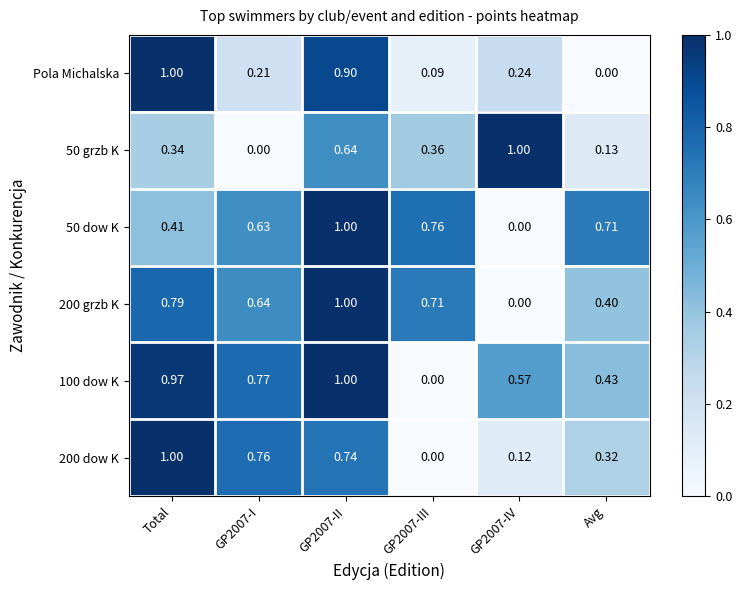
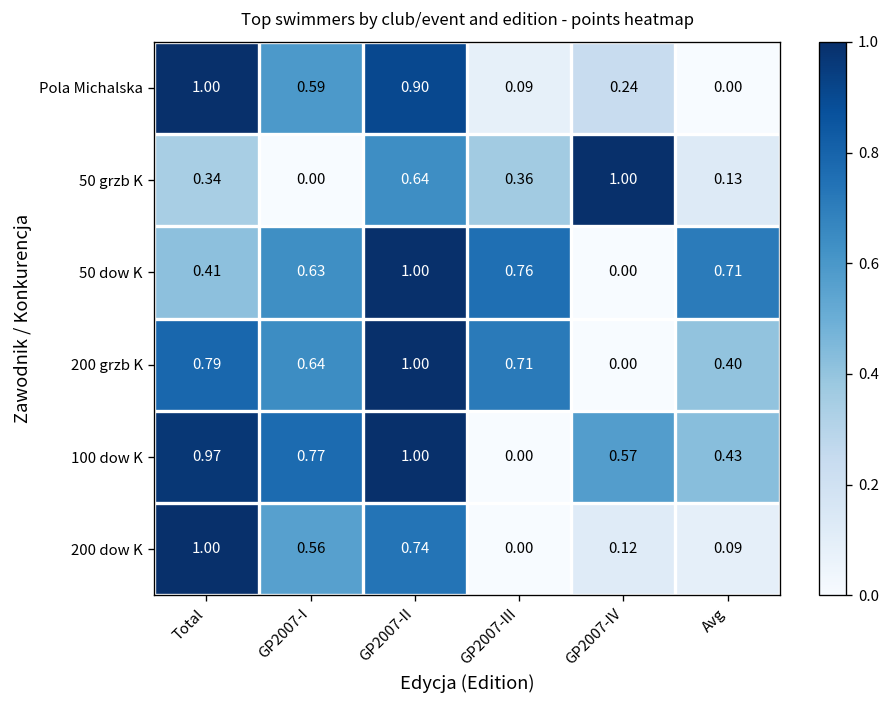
Pola Michalska, GP2007-I: 0.21 -> 0.59
200 dow K, GP2007-I: 0.76 -> 0.56
200 dow K, Avg: 0.32 -> 0.09
